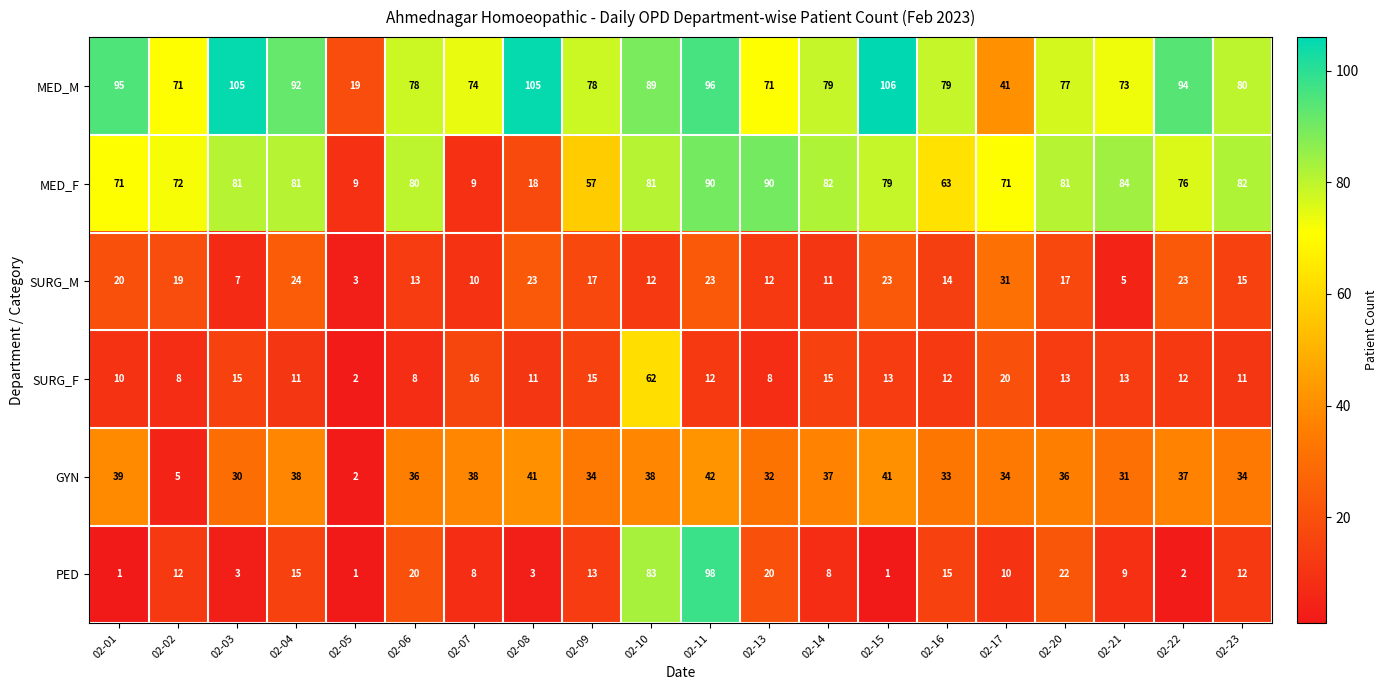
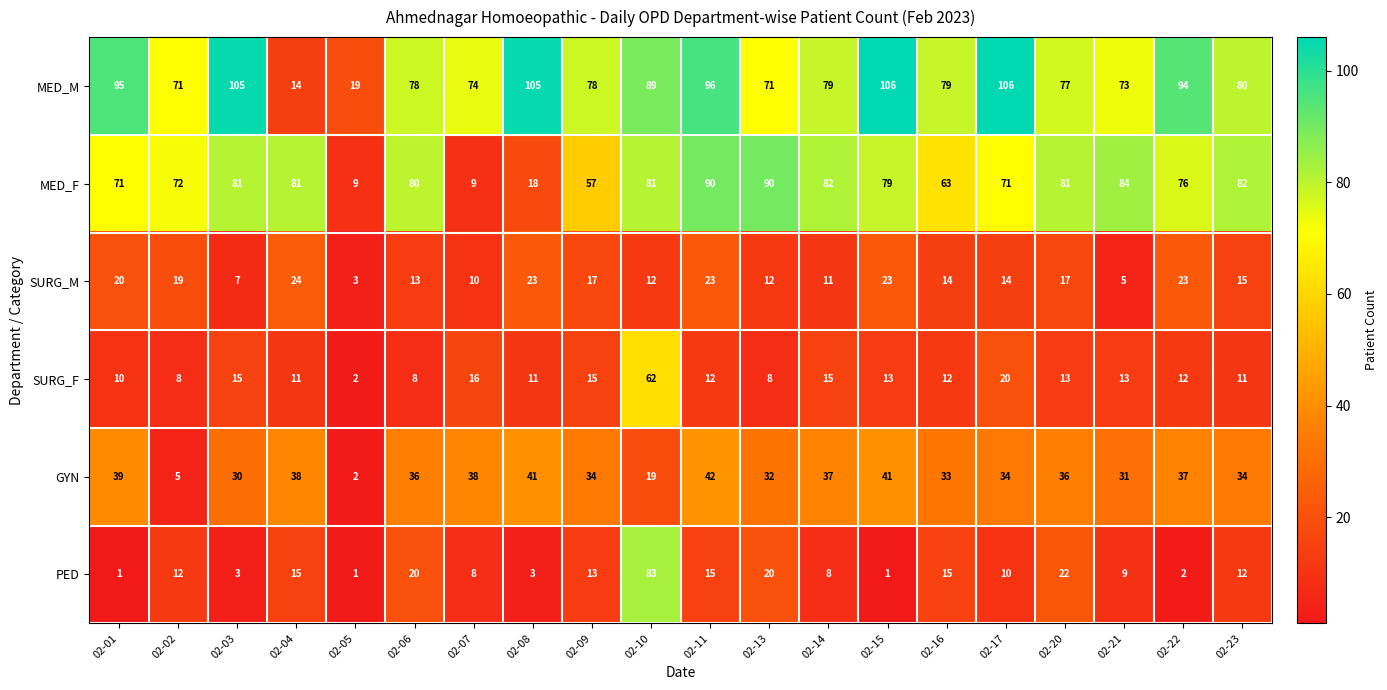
MED_M, 02-04: 92 -> 14
MED_M, 02-17: 41 -> 106
SURG_M, 02-17: 31 -> 14
GYN, 02-10: 38 -> 19
PED, 02-11: 98 -> 15
